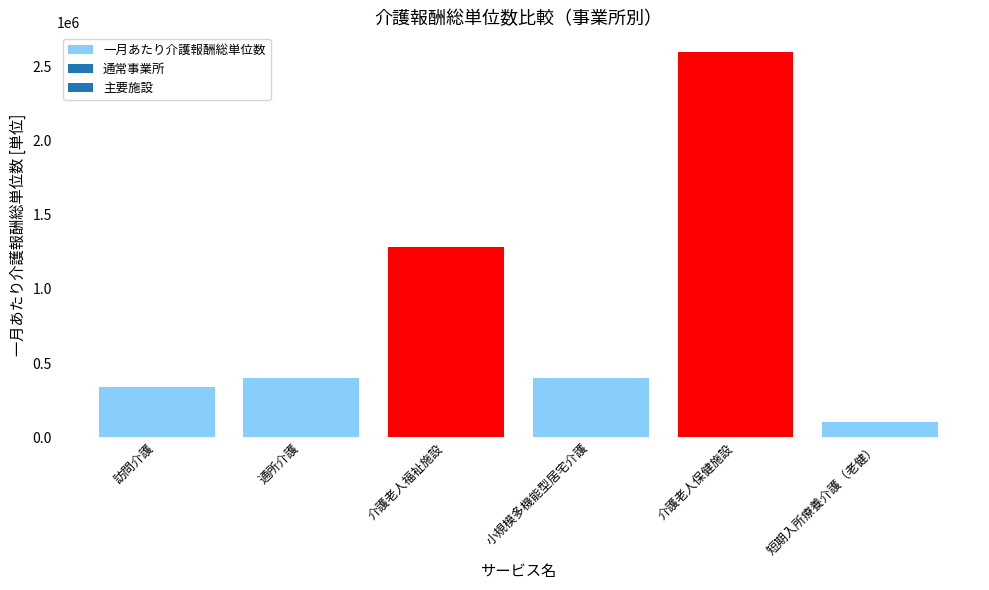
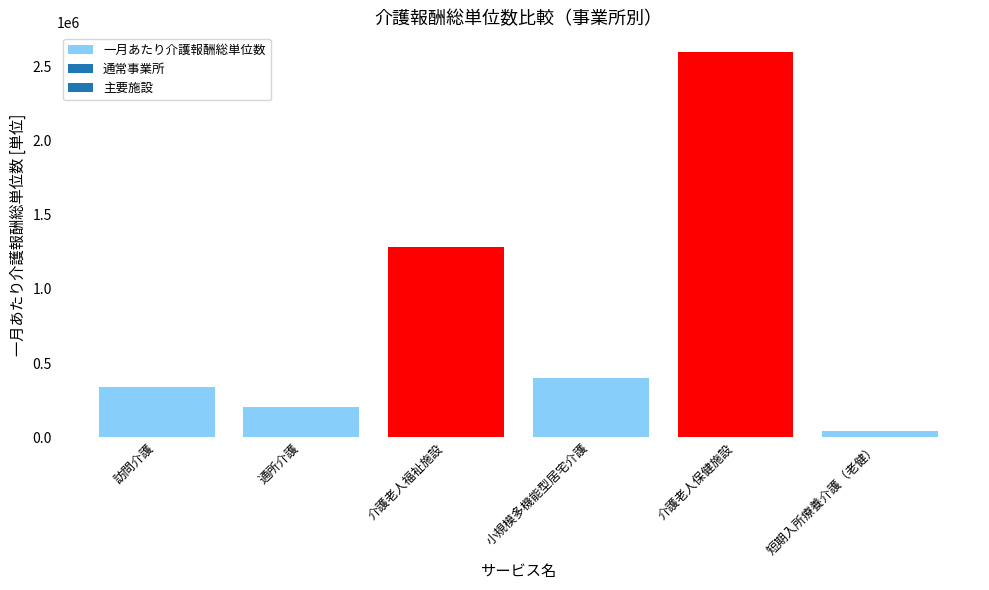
通所介護: 400000 -> 210000
短期入所療養介護（老健）: 100000 -> 40000
